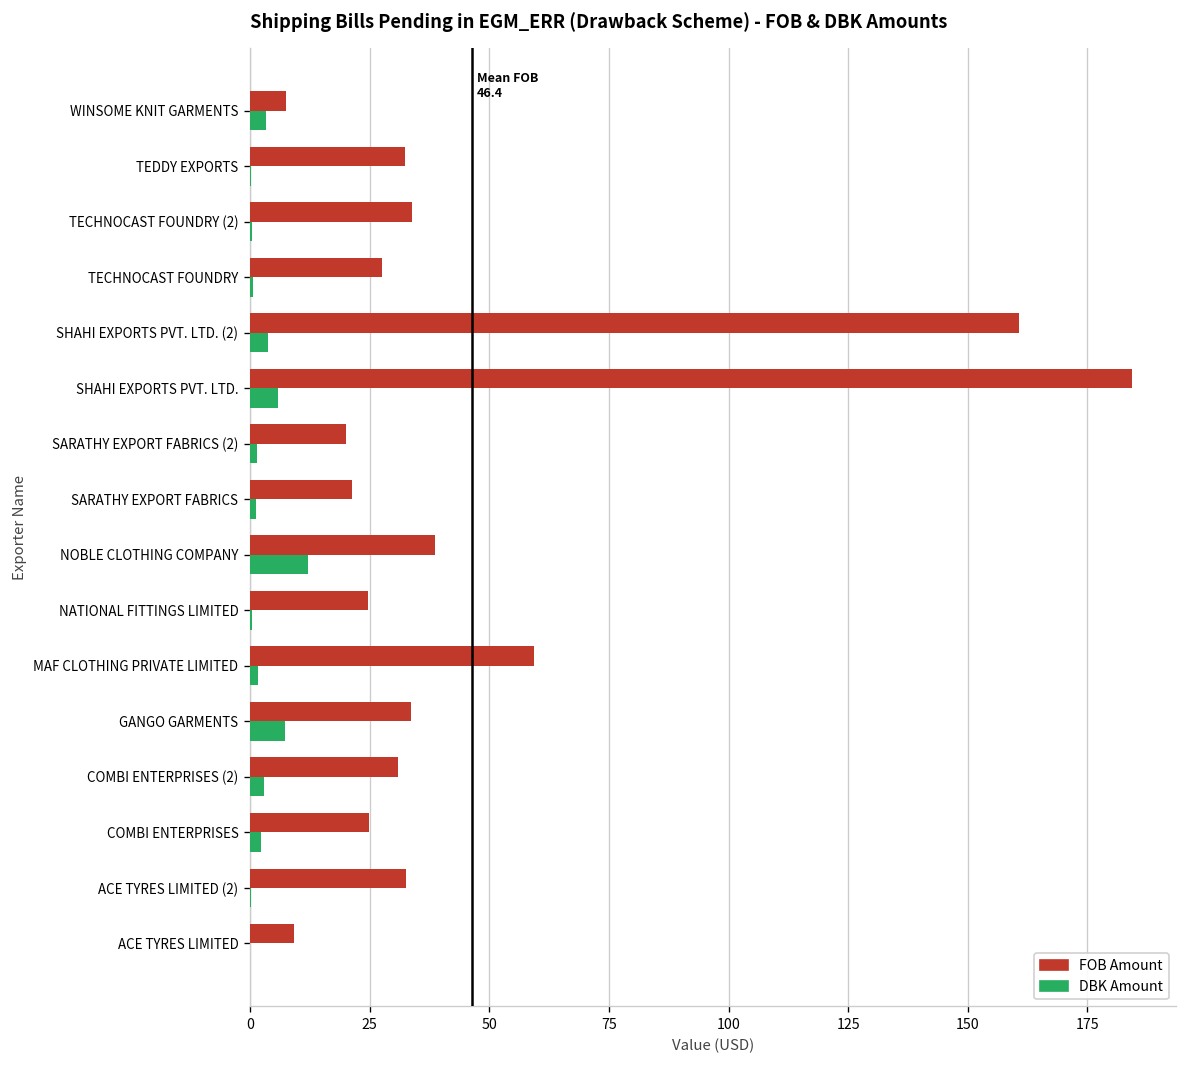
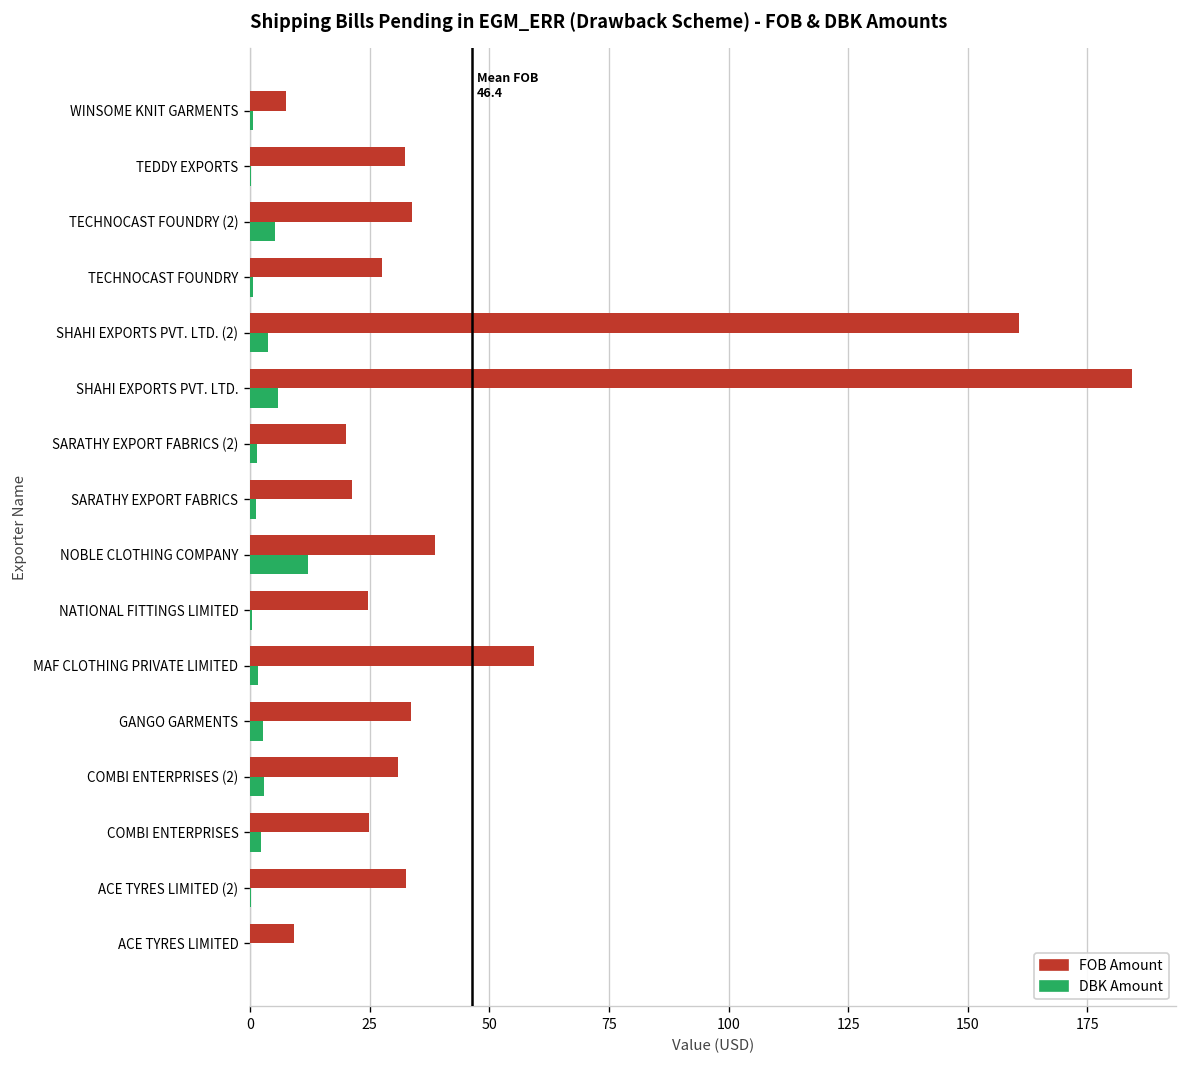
DBK Amount, WINSOME KNIT GARMENTS: 3 -> 1
DBK Amount, TECHNOCAST FOUNDRY (2): 0 -> 5
DBK Amount, GANGO GARMENTS: 7 -> 3
